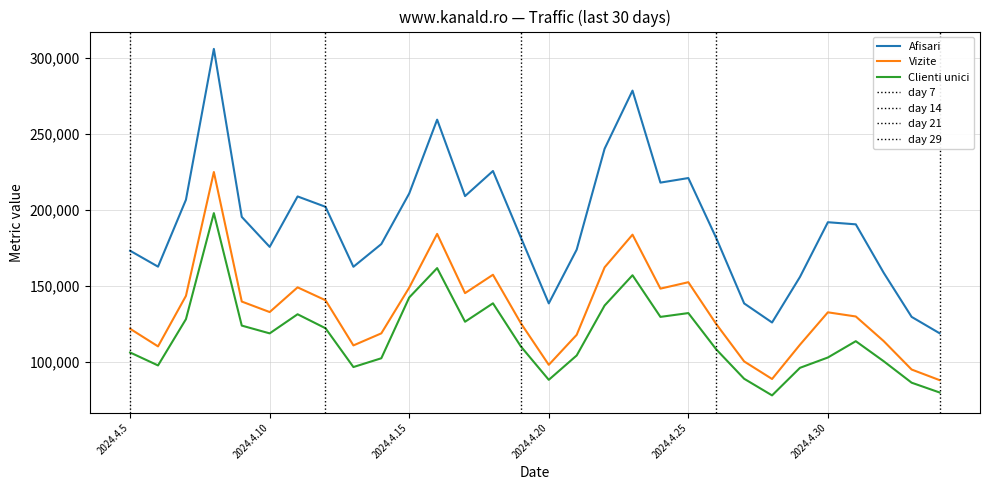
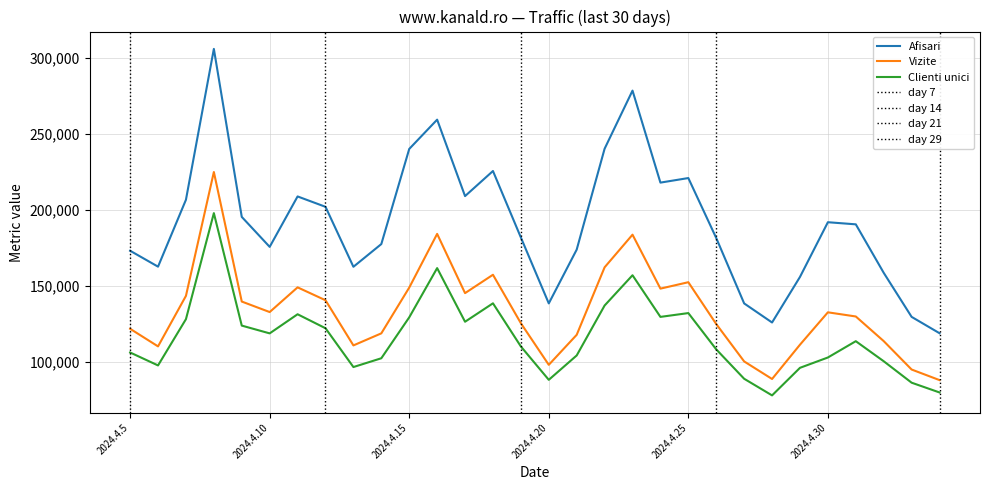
Afisari, 2024.4.15: 211,000 -> 240,000
Clienti unici, 2024.4.15: 143,000 -> 129,000
